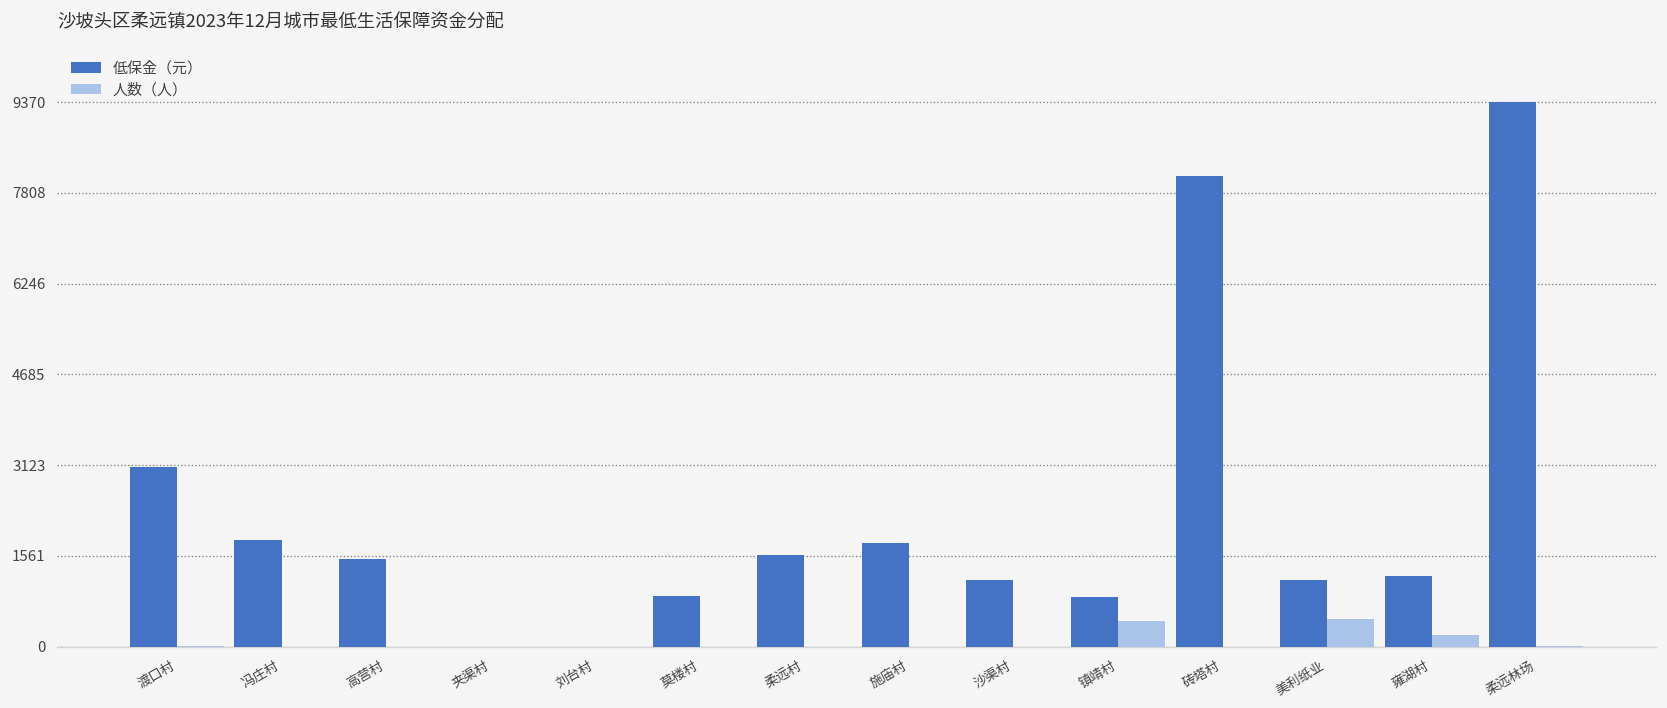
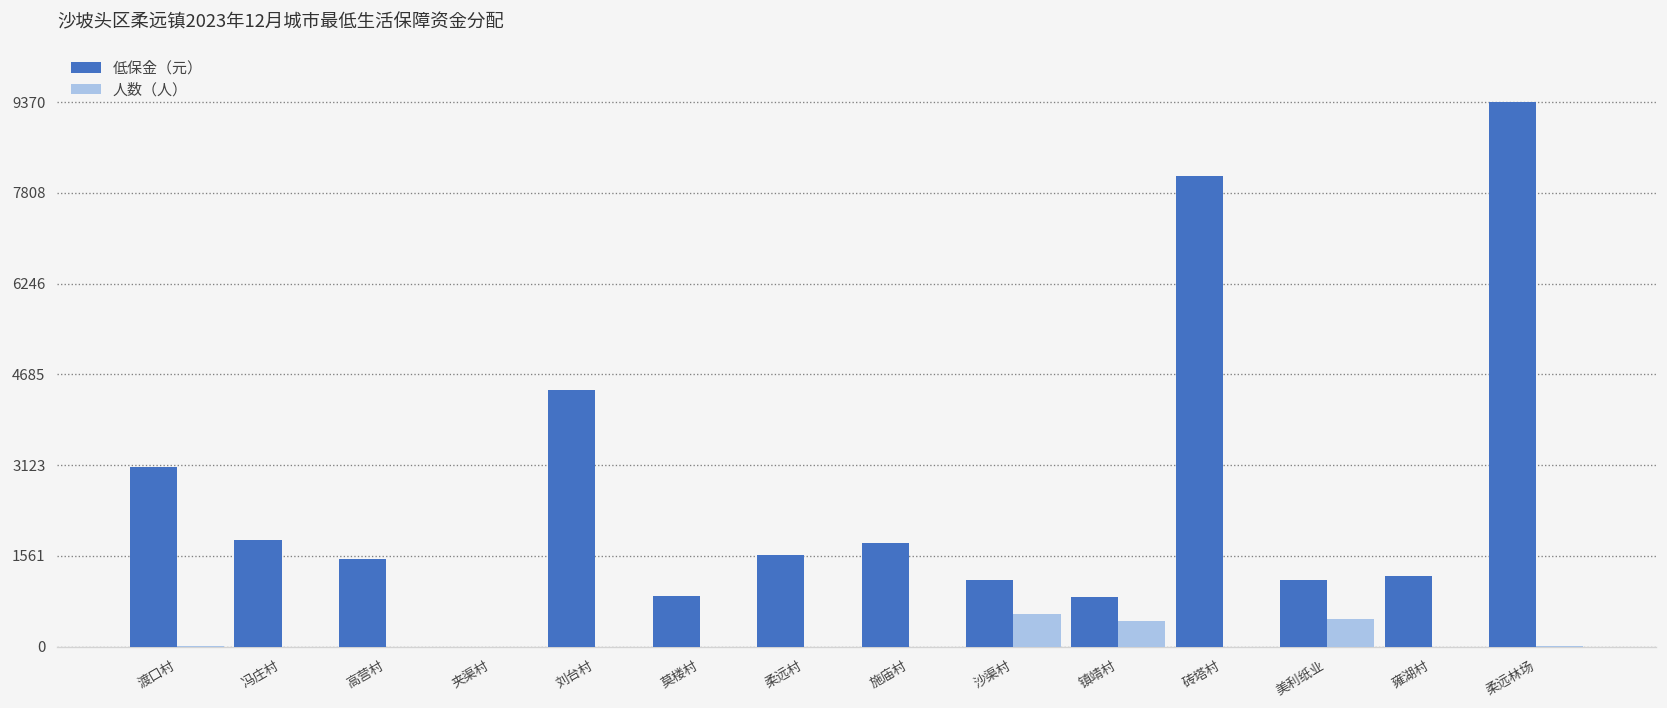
低保金（元）, 刘台村: 0 -> 4400
人数（人）, 沙渠村: 0 -> 600
人数（人）, 雍湖村: 200 -> 0
